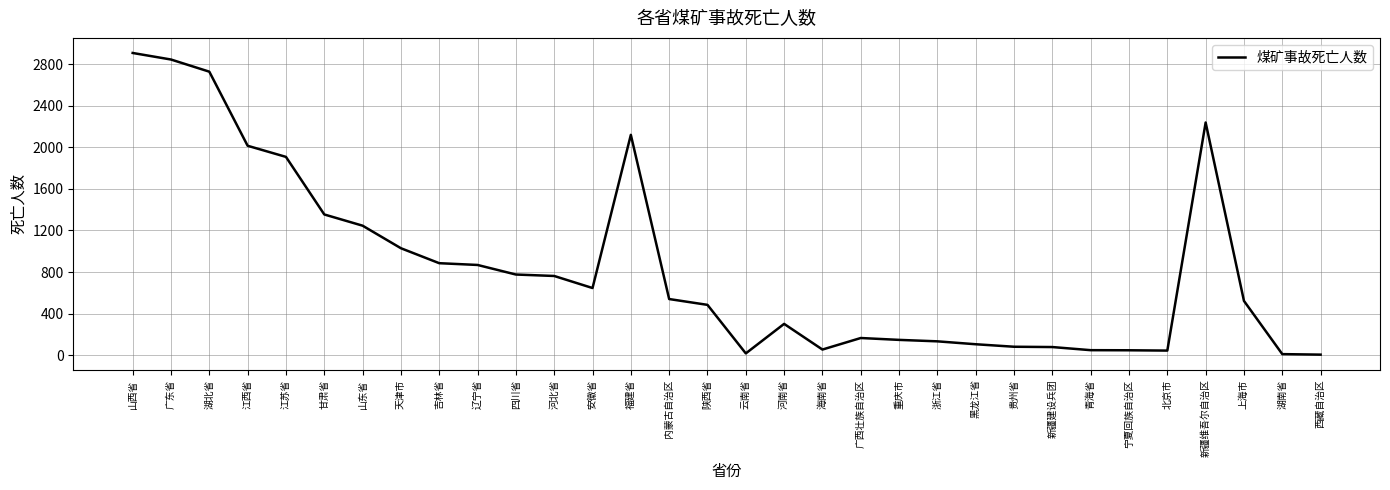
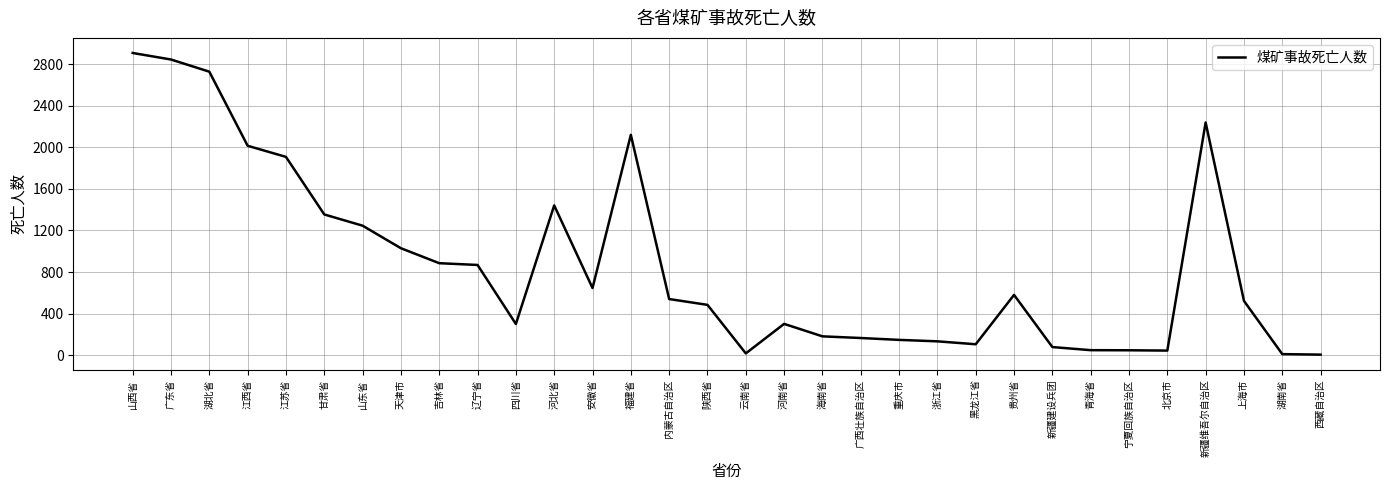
四川省: 780 -> 300
河北省: 760 -> 1440
海南省: 50 -> 180
贵州省: 80 -> 580
